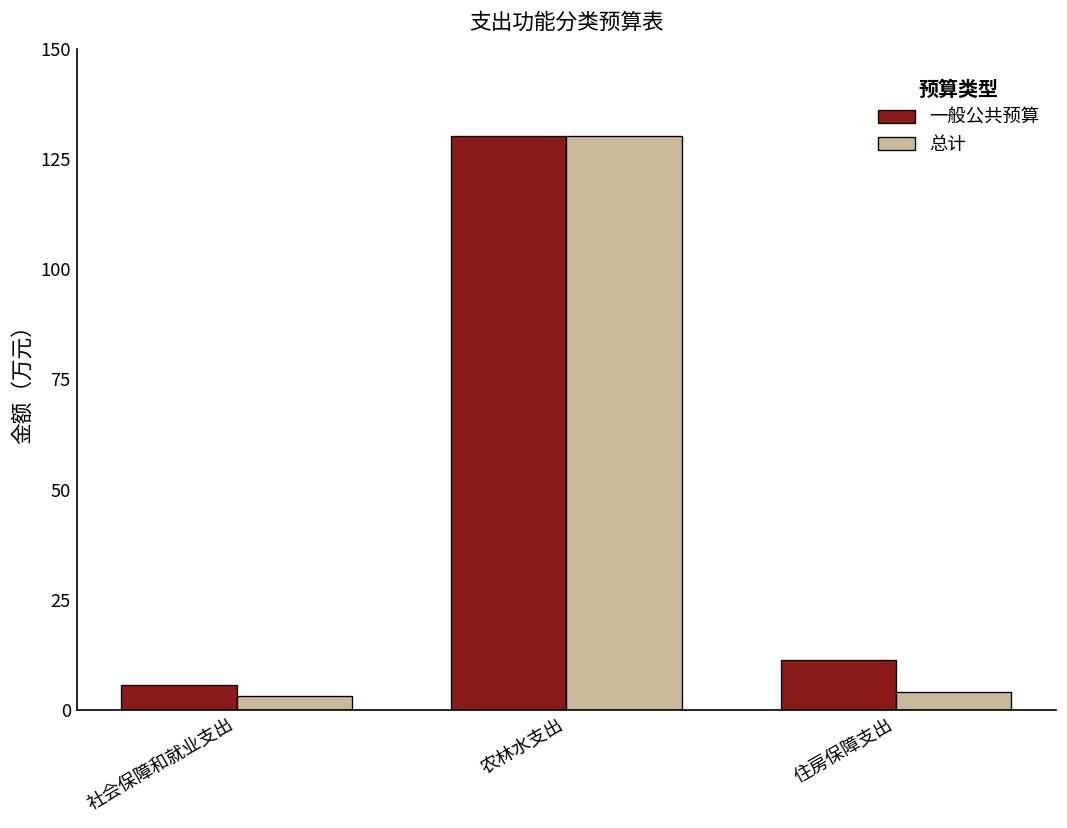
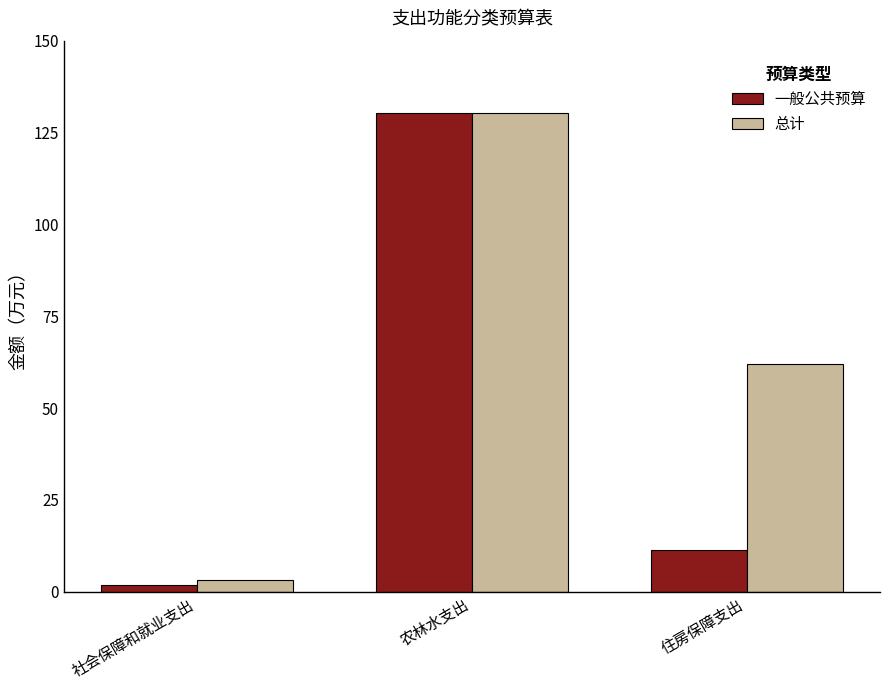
一般公共预算, 社会保障和就业支出: 6 -> 2
总计, 住房保障支出: 4 -> 62
